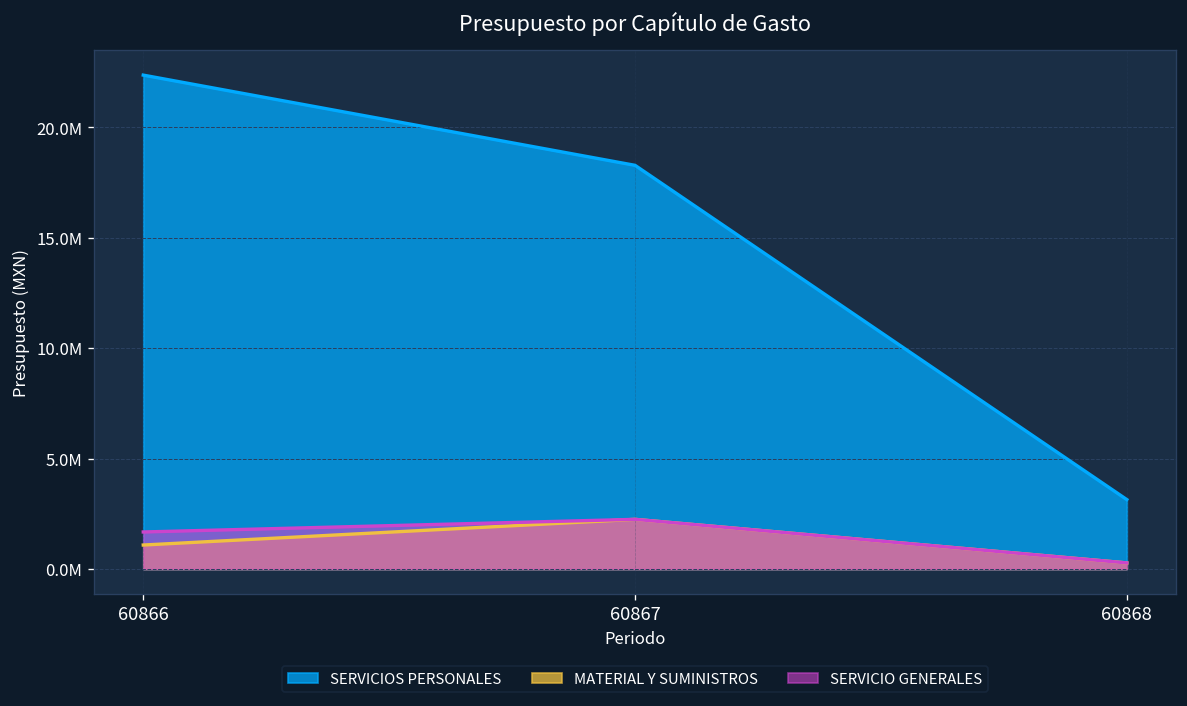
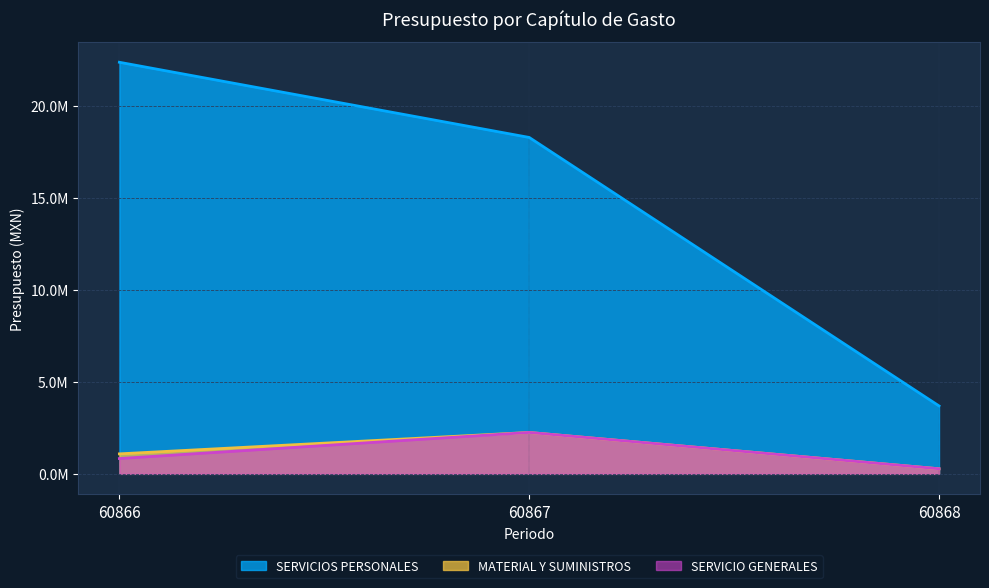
SERVICIO GENERALES, 60866: 1700000 -> 800000
SERVICIOS PERSONALES, 60868: 3100000 -> 3700000
